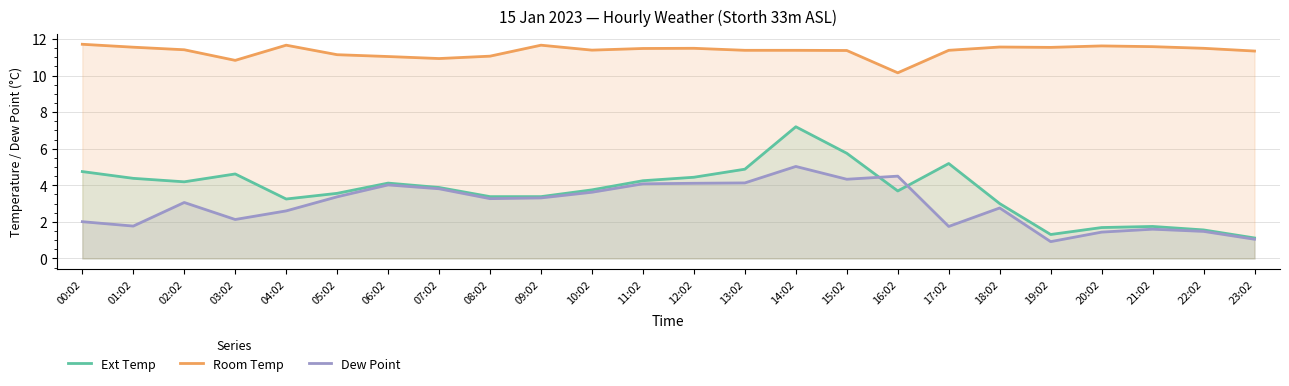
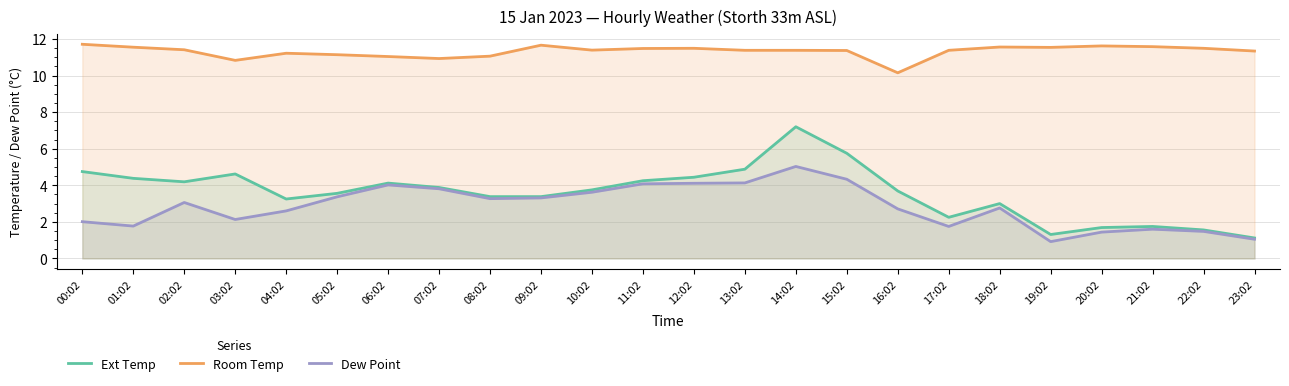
Room Temp, 04:02: 11.7 -> 11.2
Dew Point, 16:02: 4.5 -> 2.7
Ext Temp, 17:02: 5.2 -> 2.3
